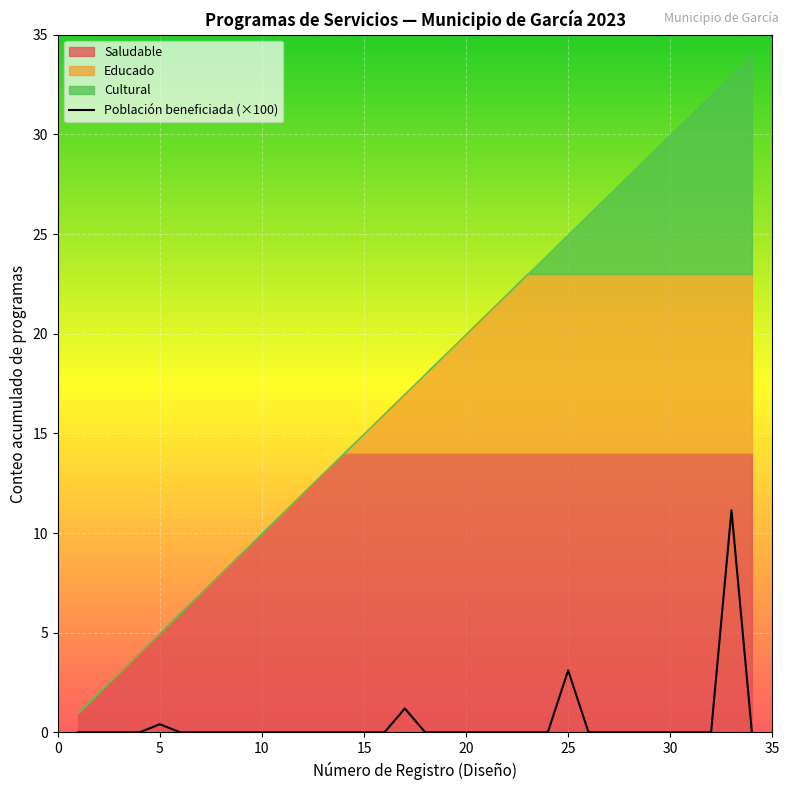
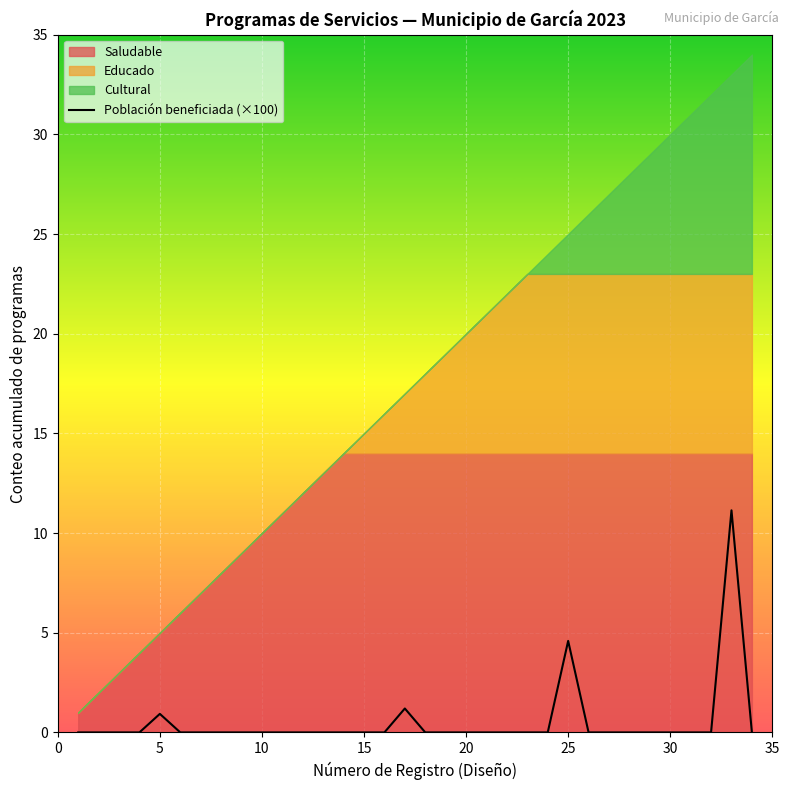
Población beneficiada (×100), 5: 0.4 -> 0.9
Población beneficiada (×100), 25: 3.1 -> 4.6
